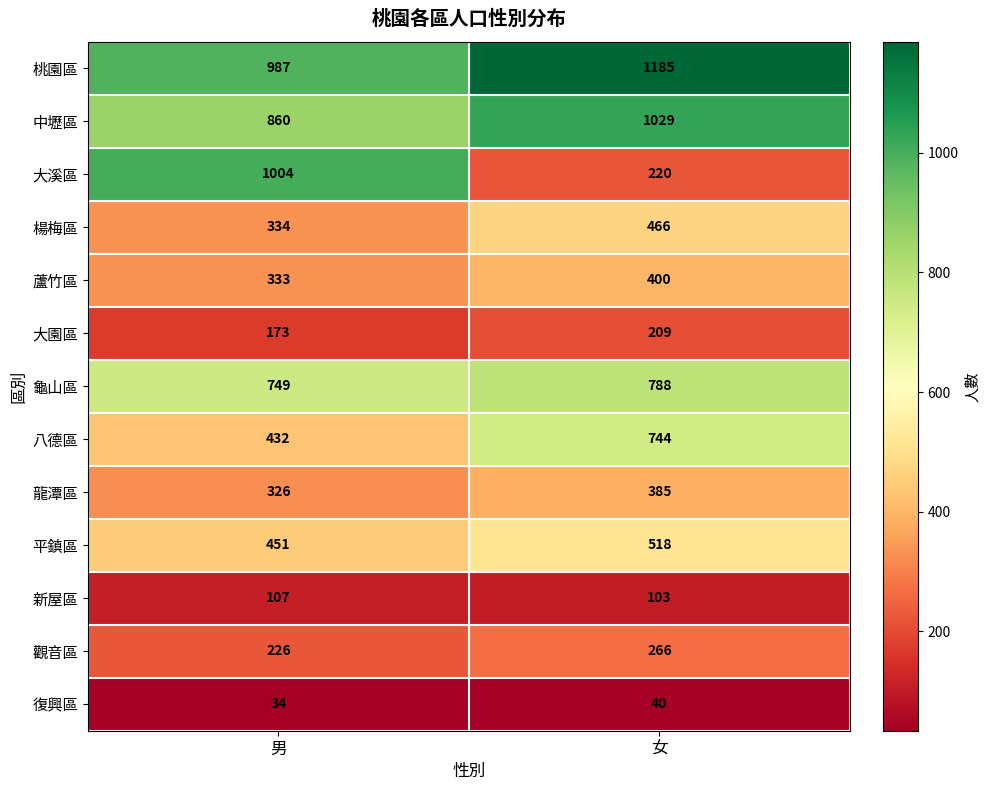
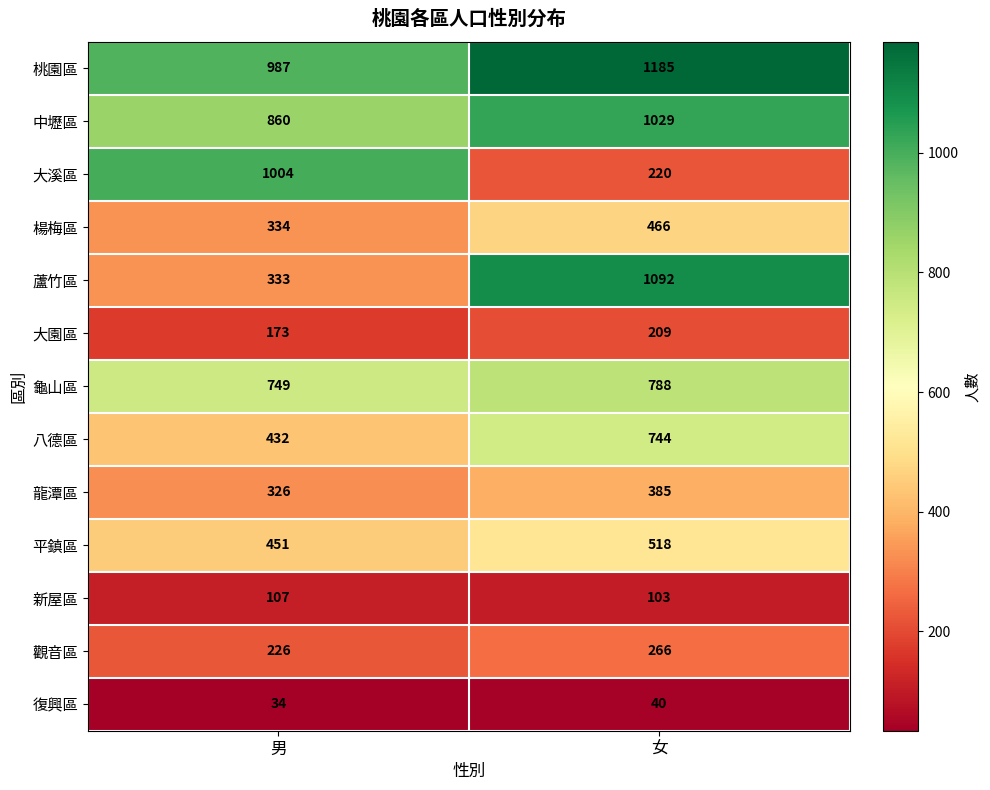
蘆竹區, 女: 400 -> 1092
